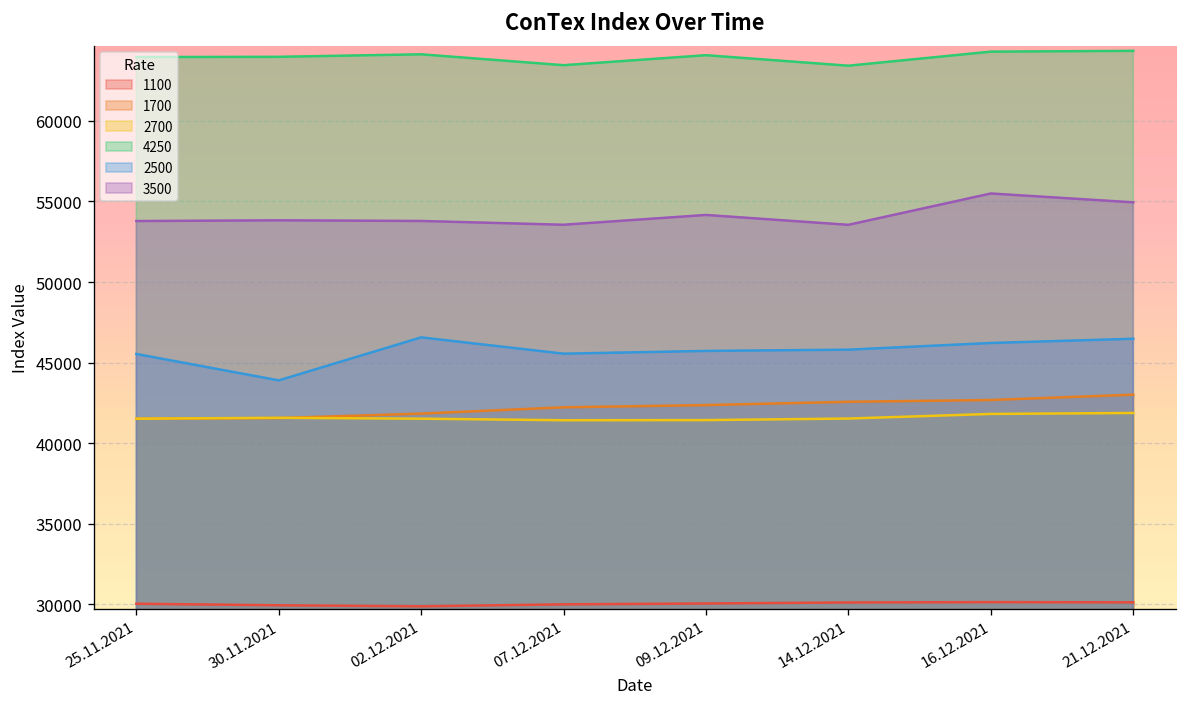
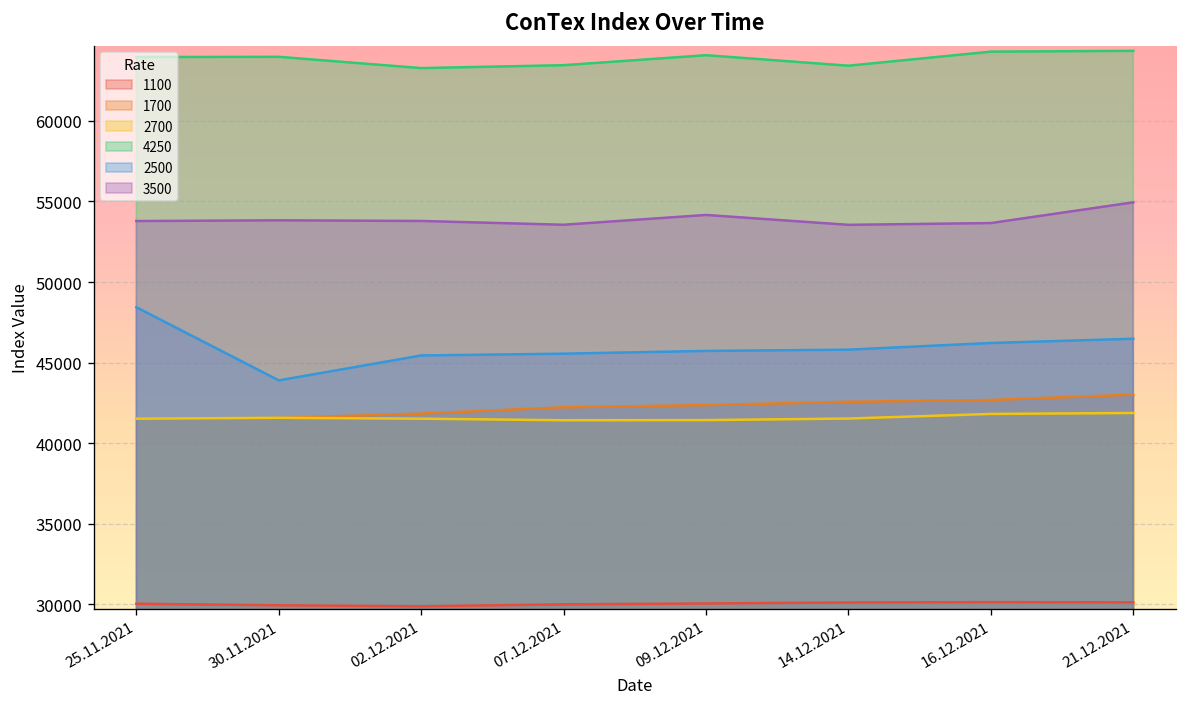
2500, 25.11.2021: 45500 -> 48400
4250, 02.12.2021: 64100 -> 63300
2500, 02.12.2021: 46600 -> 45400
3500, 16.12.2021: 55500 -> 53700
